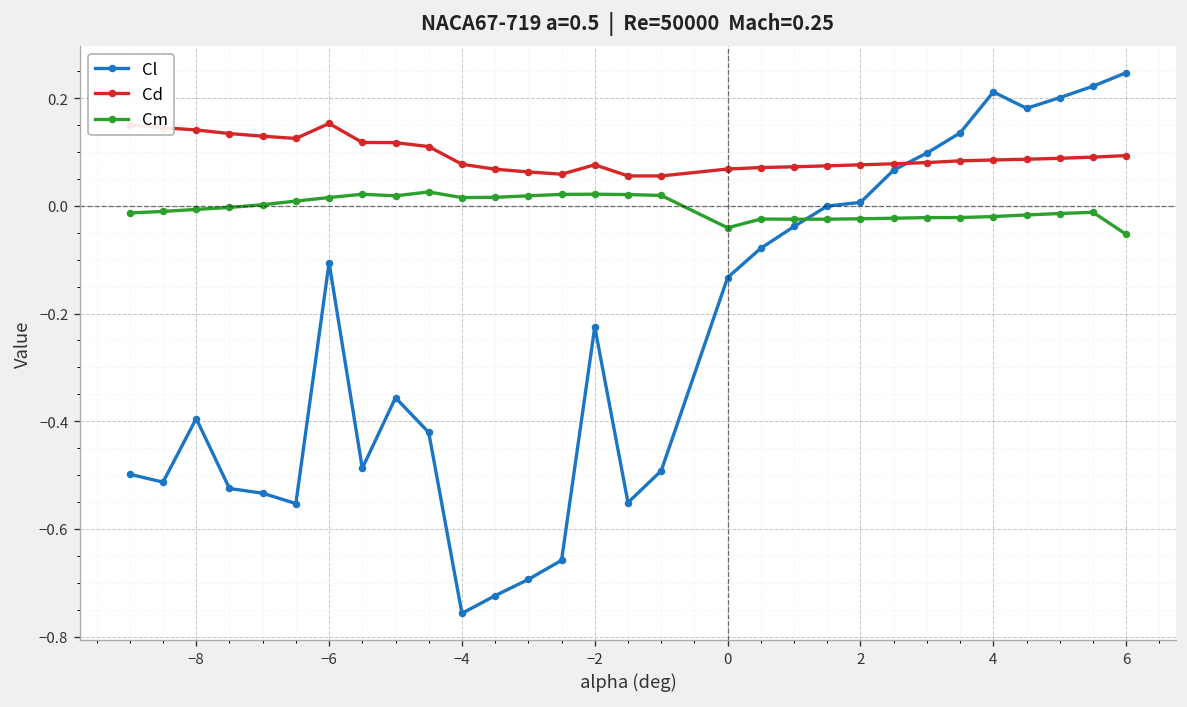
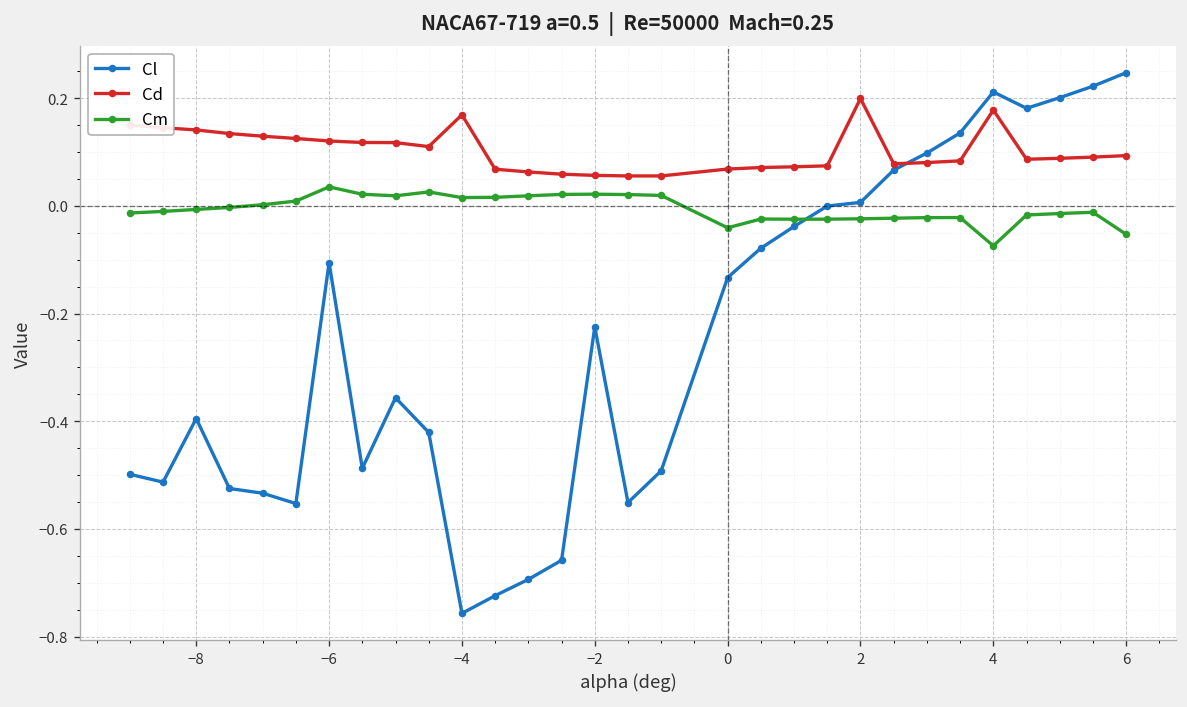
Cd, −6: 0.15 -> 0.12
Cm, −6: 0.02 -> 0.04
Cd, −4: 0.08 -> 0.17
Cd, −2: 0.08 -> 0.06
Cd, 2: 0.08 -> 0.20
Cd, 4: 0.09 -> 0.18
Cm, 4: -0.02 -> -0.07
